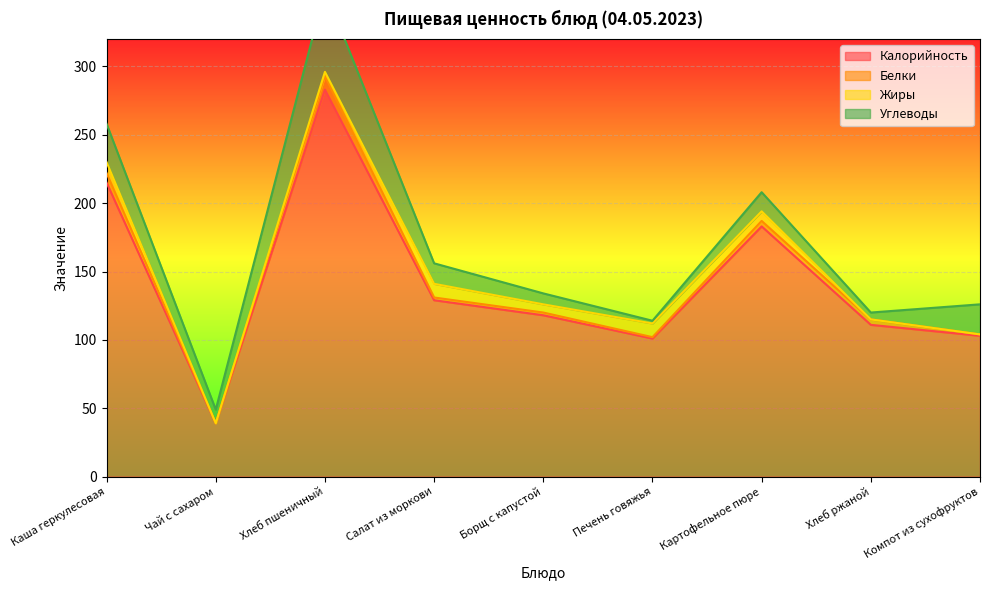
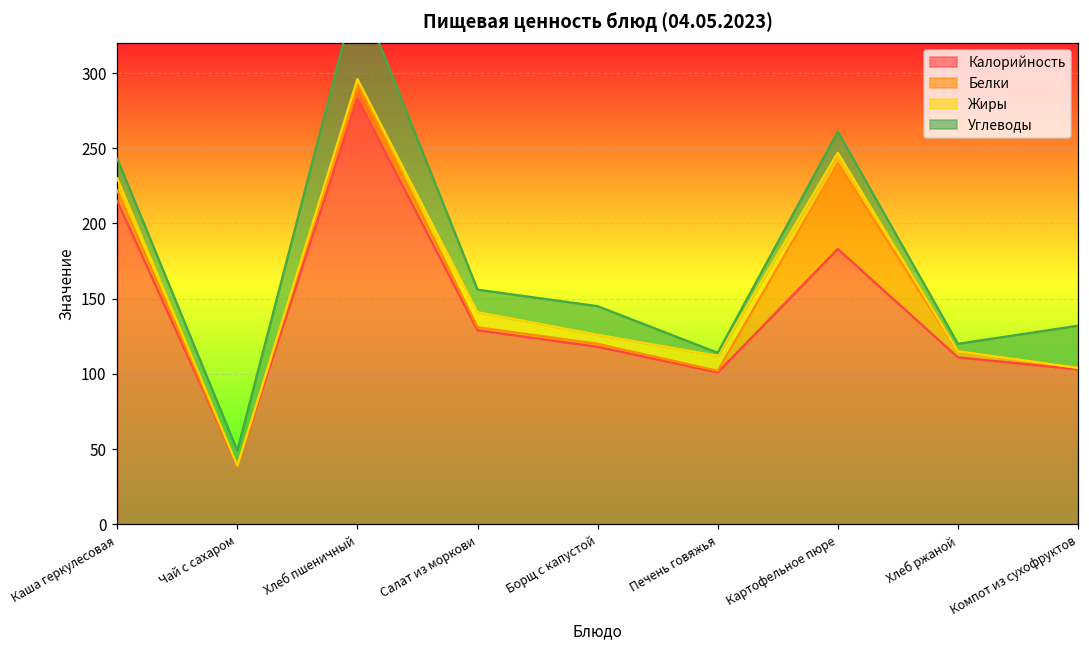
Углеводы, Каша геркулесовая: 28 -> 13
Углеводы, Борщ с капустой: 8 -> 19
Белки, Картофельное пюре: 4 -> 57
Углеводы, Компот из сухофруктов: 22 -> 28
